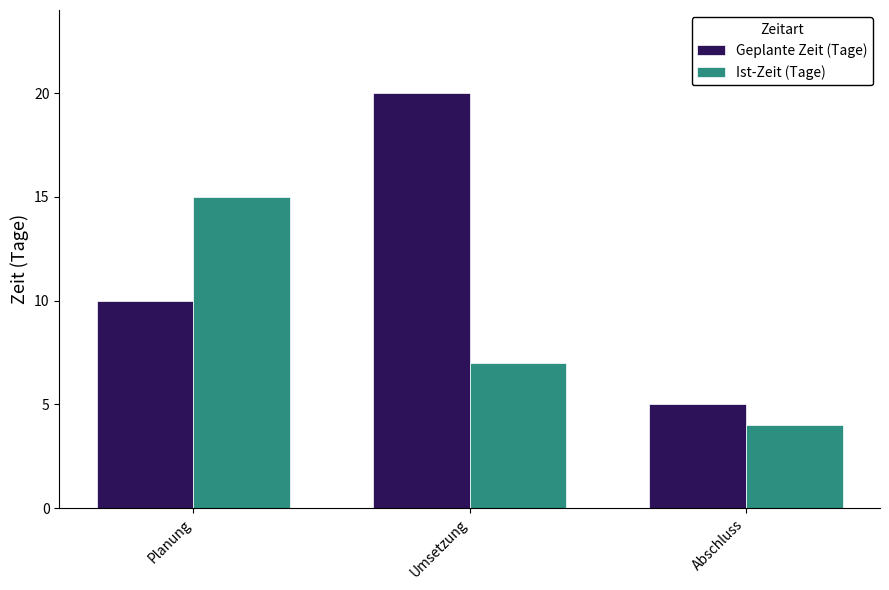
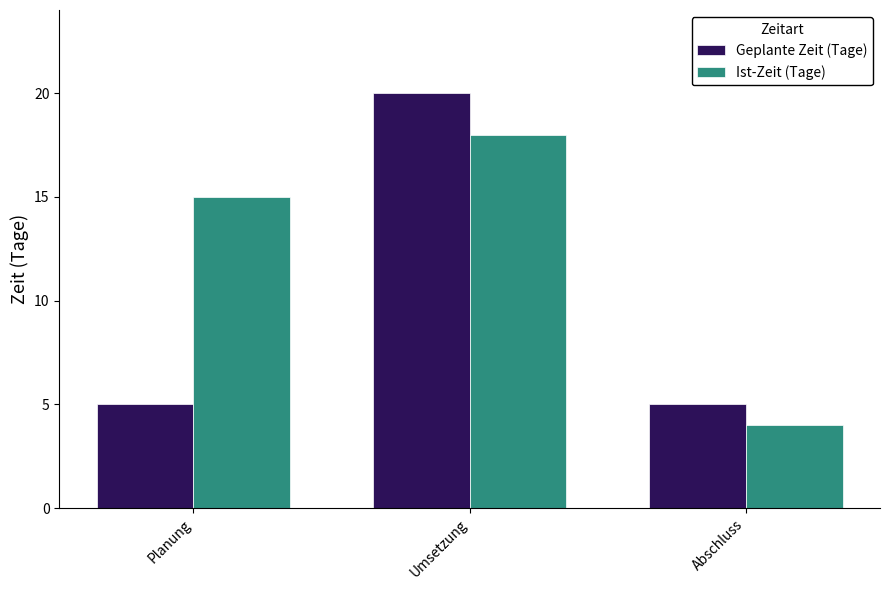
Geplante Zeit (Tage), Planung: 10 -> 5
Ist-Zeit (Tage), Umsetzung: 7 -> 18
